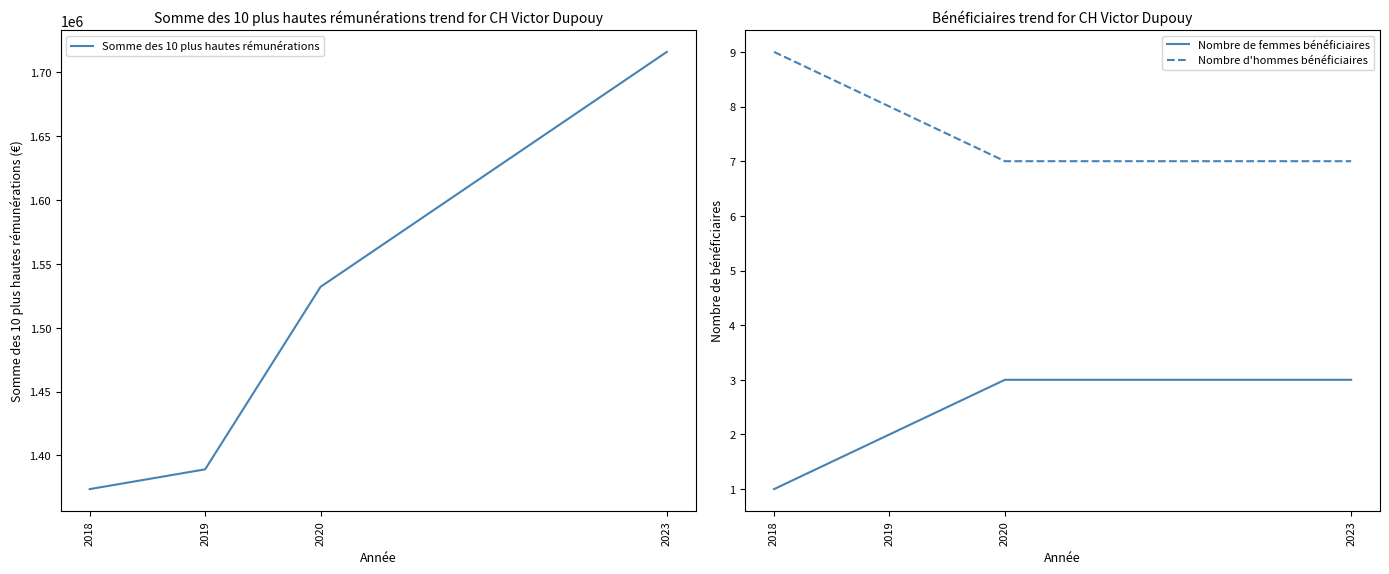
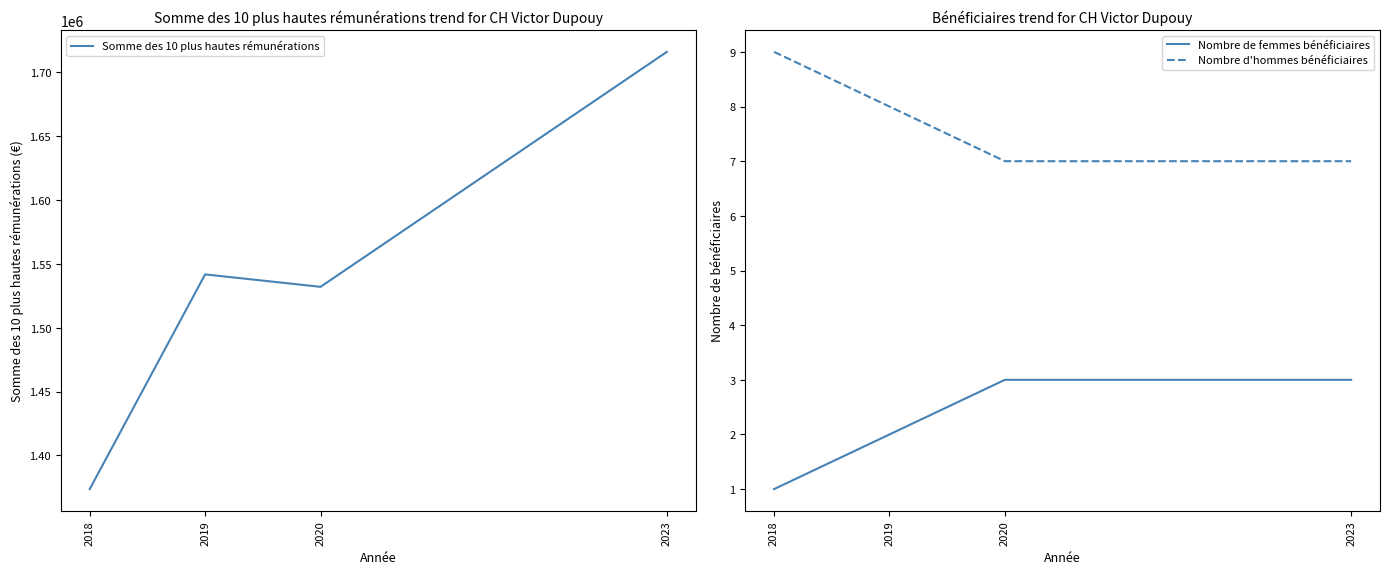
Somme des 10 plus hautes rémunérations trend for CH Victor Dupouy, 2019: 1389000 -> 1542000
